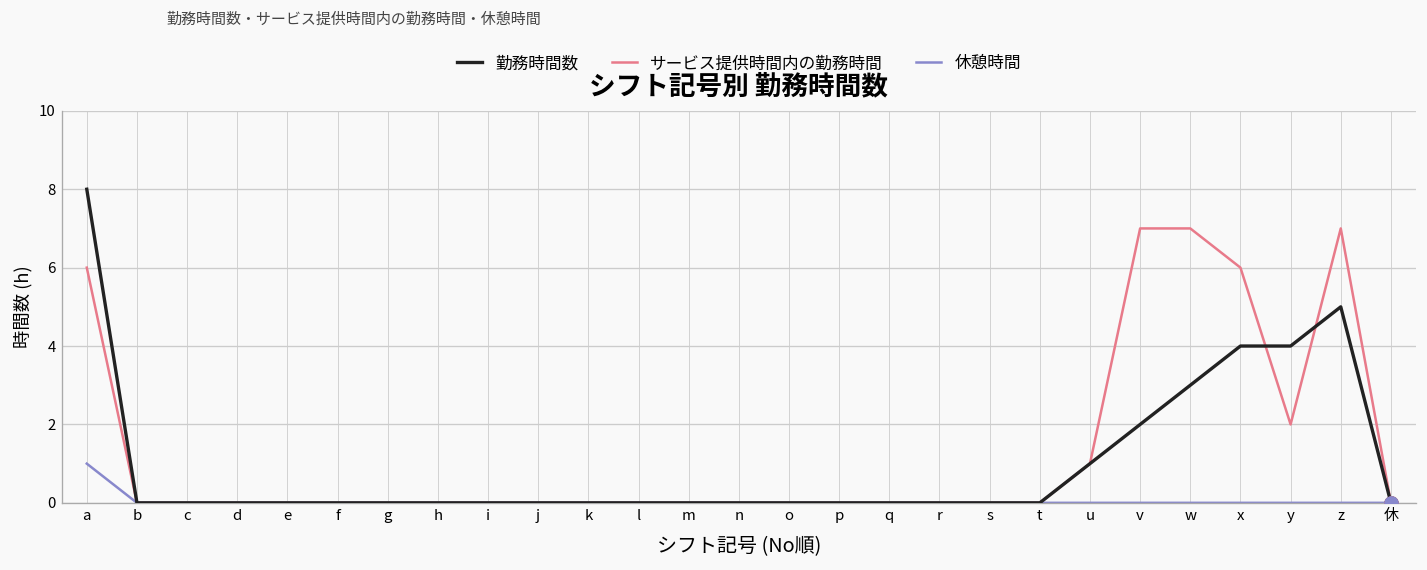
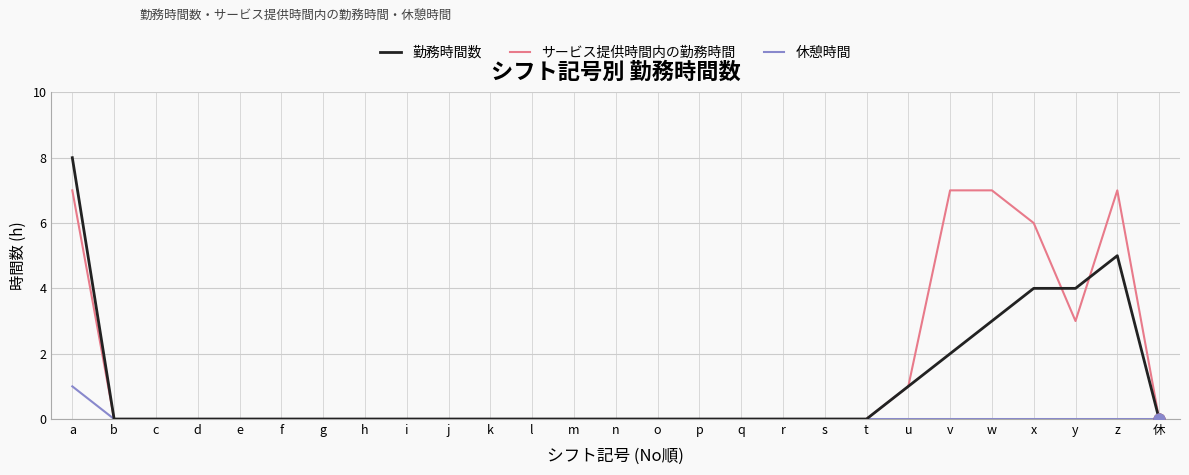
サービス提供時間内の勤務時間, a: 6 -> 7
サービス提供時間内の勤務時間, y: 2 -> 3
